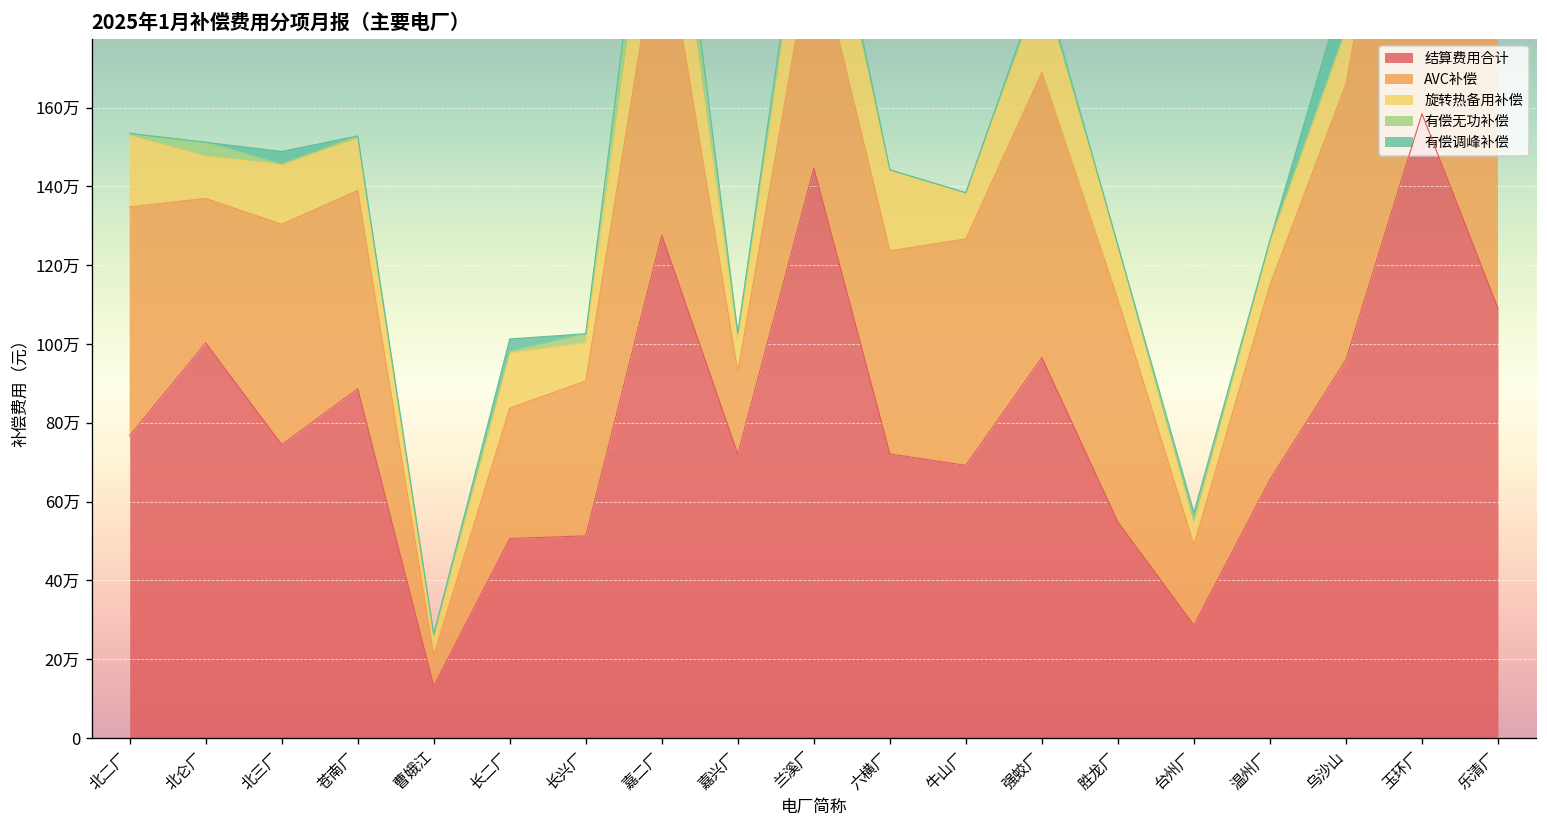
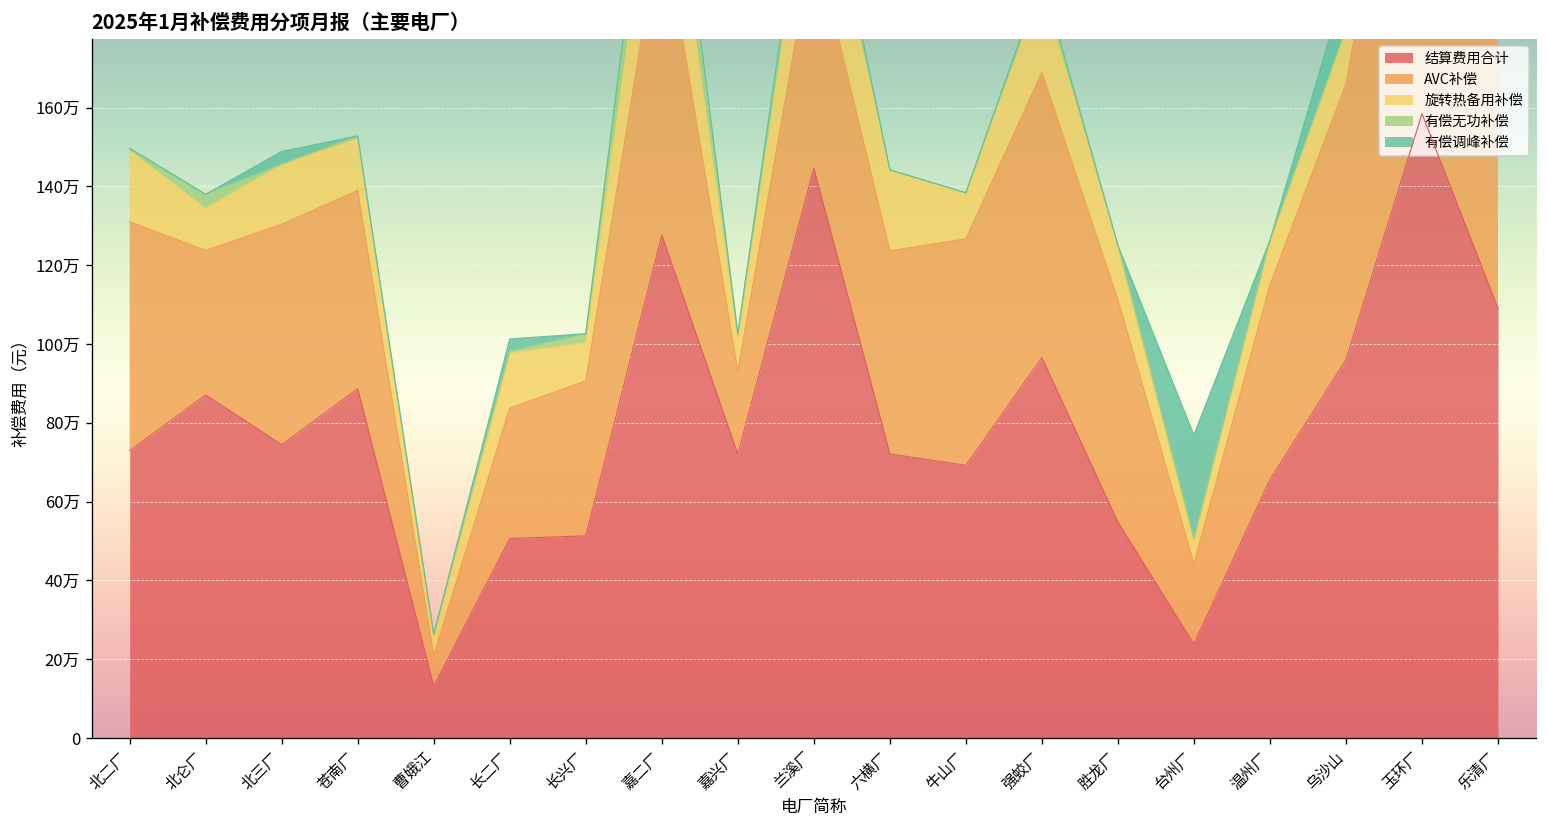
结算费用合计, 北二厂: 77万 -> 73万
结算费用合计, 北仑厂: 100万 -> 87万
结算费用合计, 台州厂: 29万 -> 24万
有偿调峰补偿, 台州厂: 2万 -> 26万
